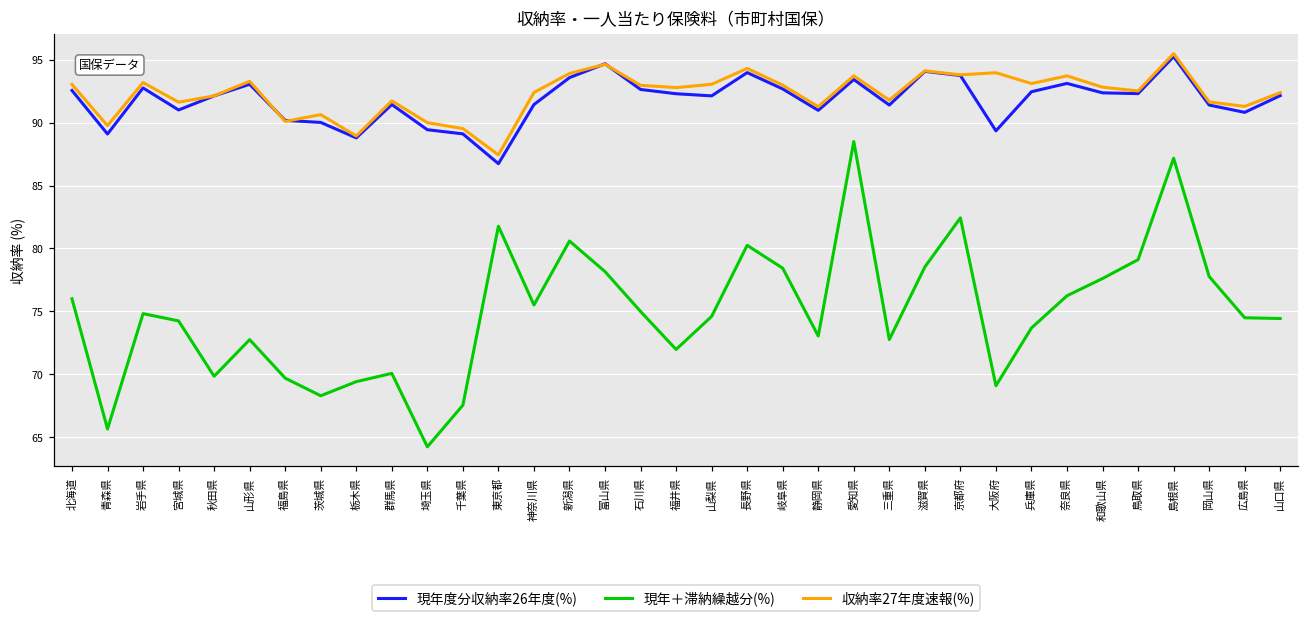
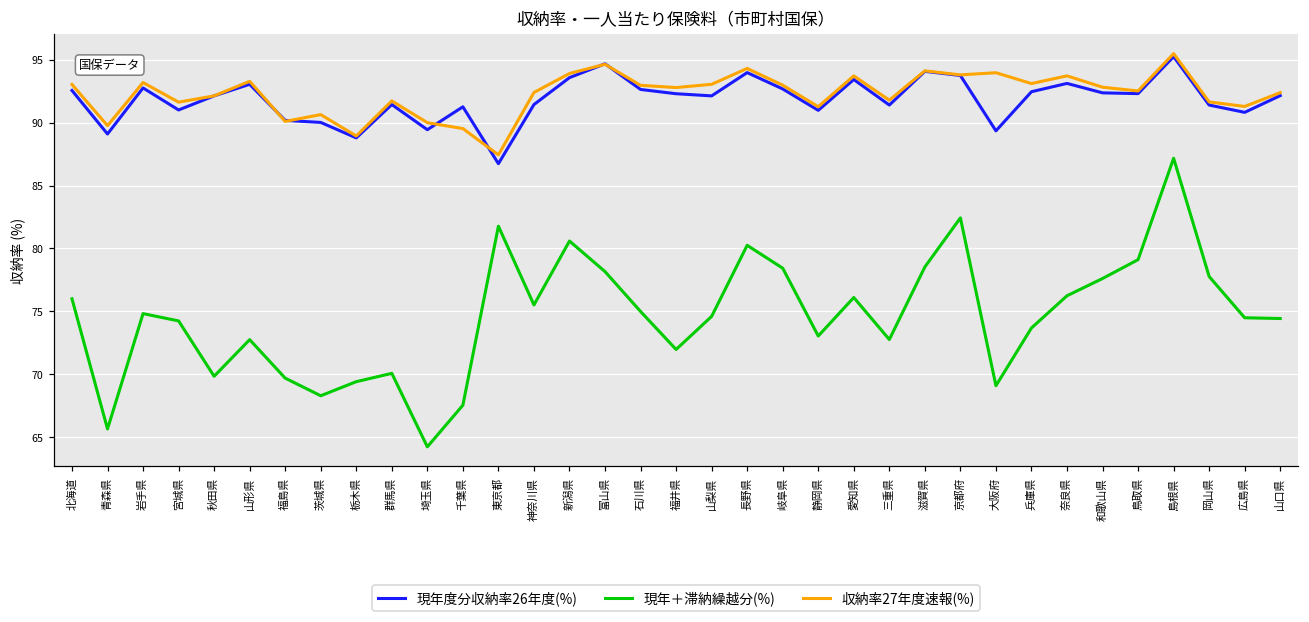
現年度分収納率26年度(%), 千葉県: 89.1 -> 91.3
現年＋滞納繰越分(%), 愛知県: 88.5 -> 76.1
